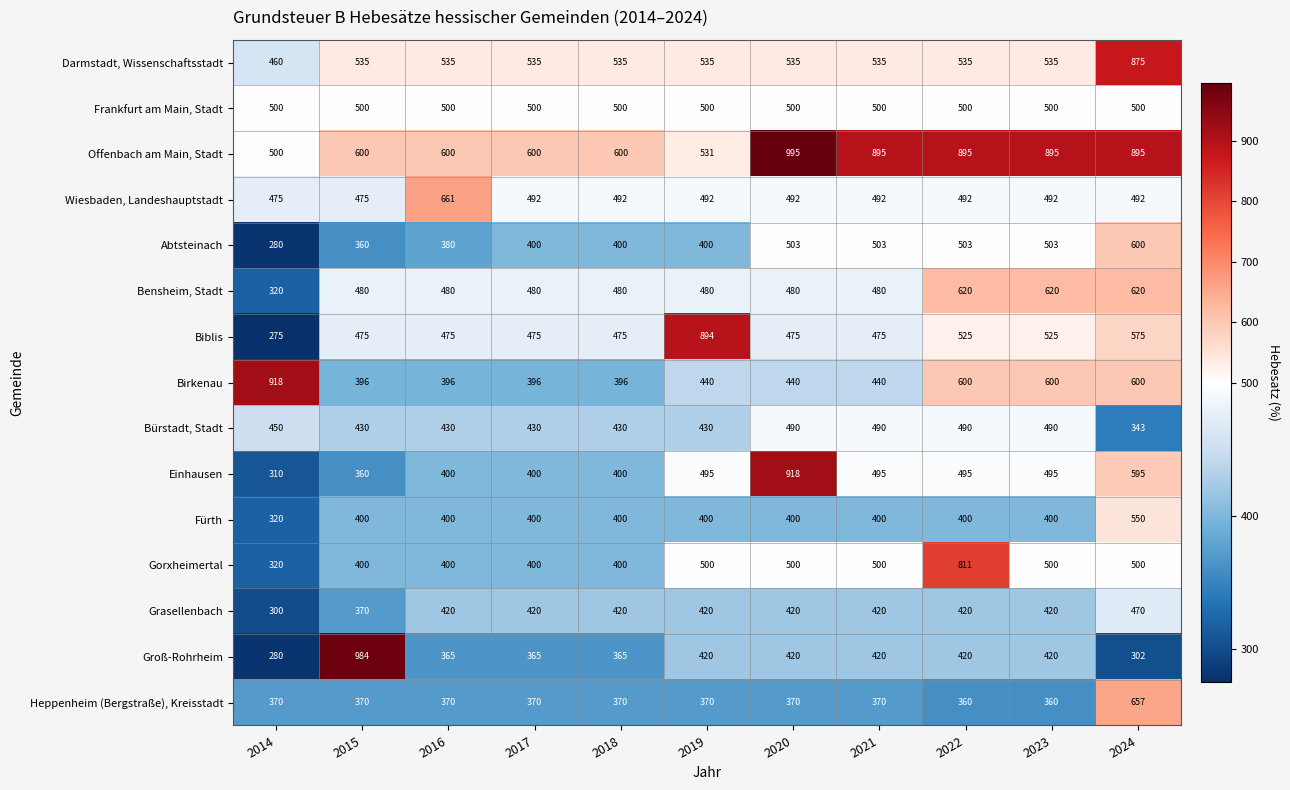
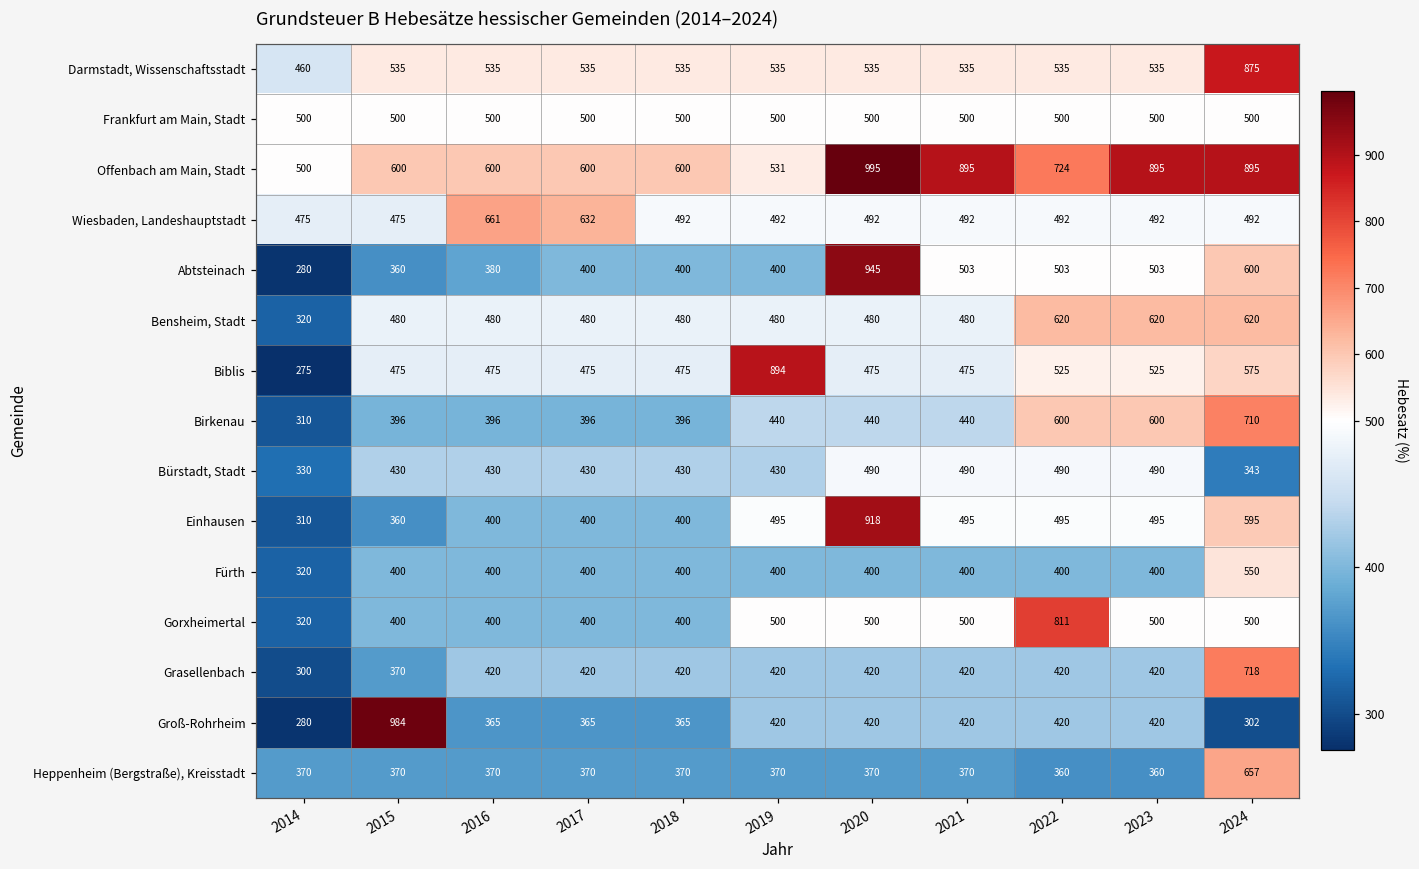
Offenbach am Main, Stadt, 2022: 895 -> 724
Wiesbaden, Landeshauptstadt, 2017: 492 -> 632
Abtsteinach, 2020: 503 -> 945
Birkenau, 2014: 918 -> 310
Birkenau, 2024: 600 -> 710
Bürstadt, Stadt, 2014: 450 -> 330
Grasellenbach, 2024: 470 -> 718
